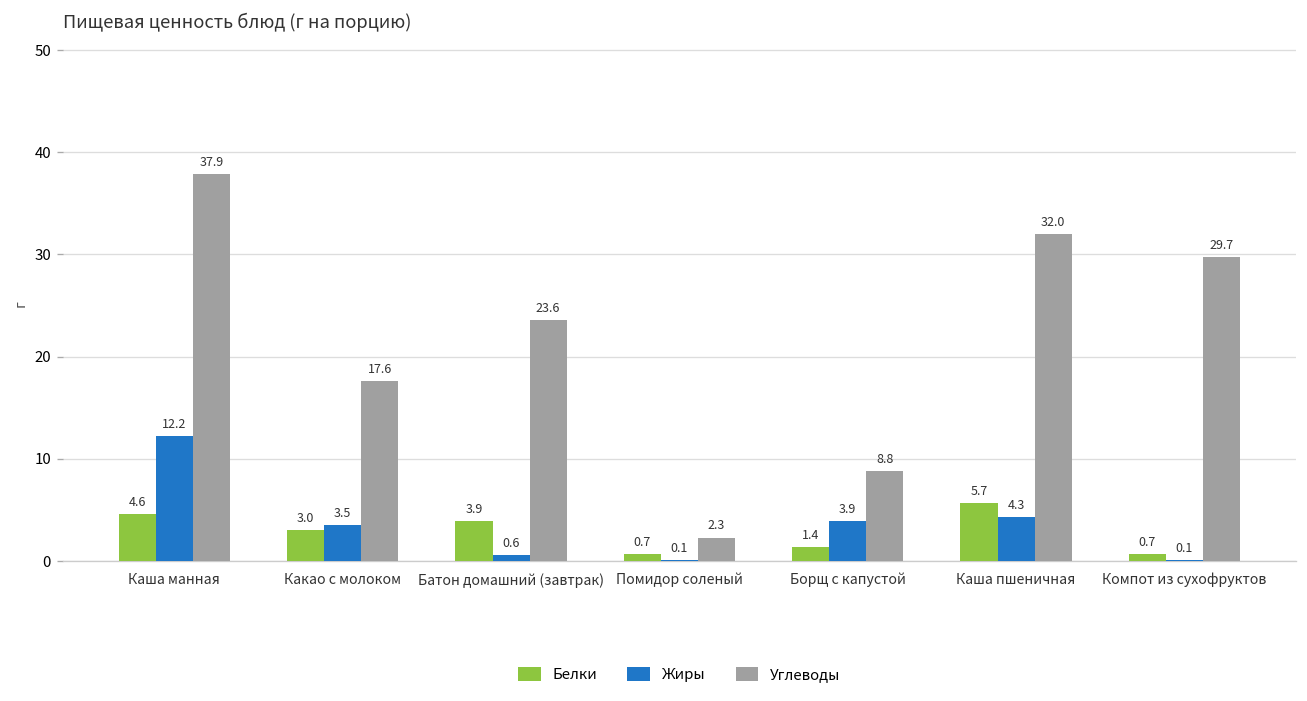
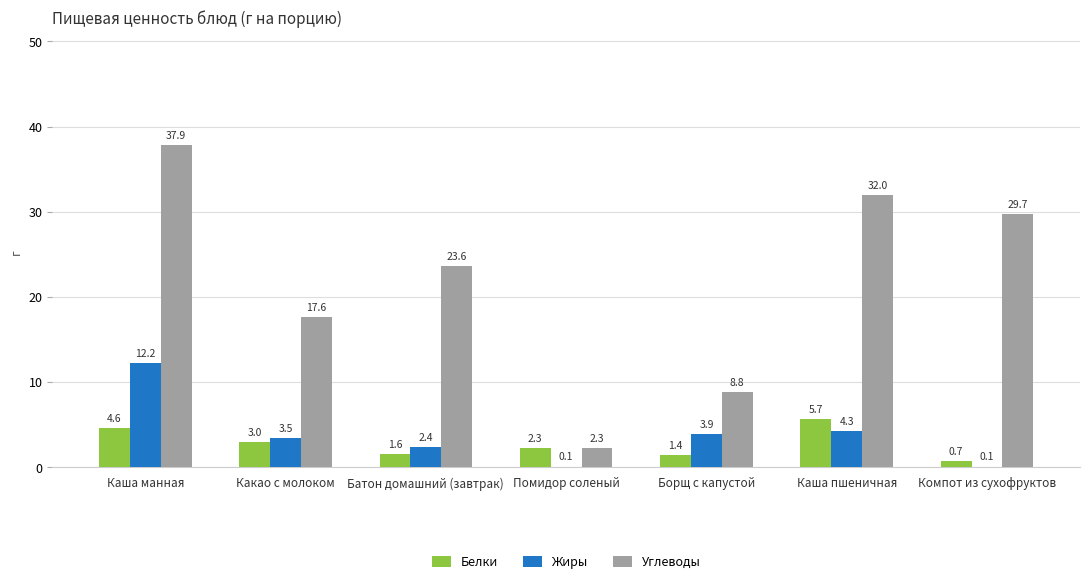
Белки, Батон домашний (завтрак): 3.9 -> 1.6
Жиры, Батон домашний (завтрак): 0.6 -> 2.4
Белки, Помидор соленый: 0.7 -> 2.3
